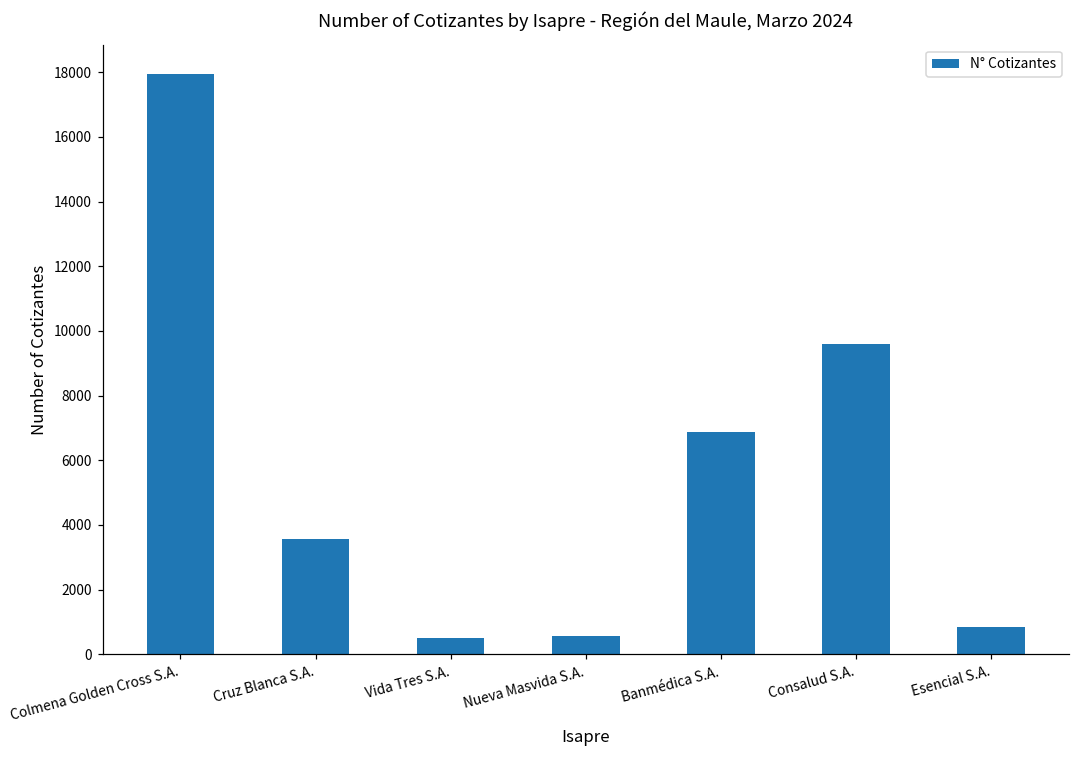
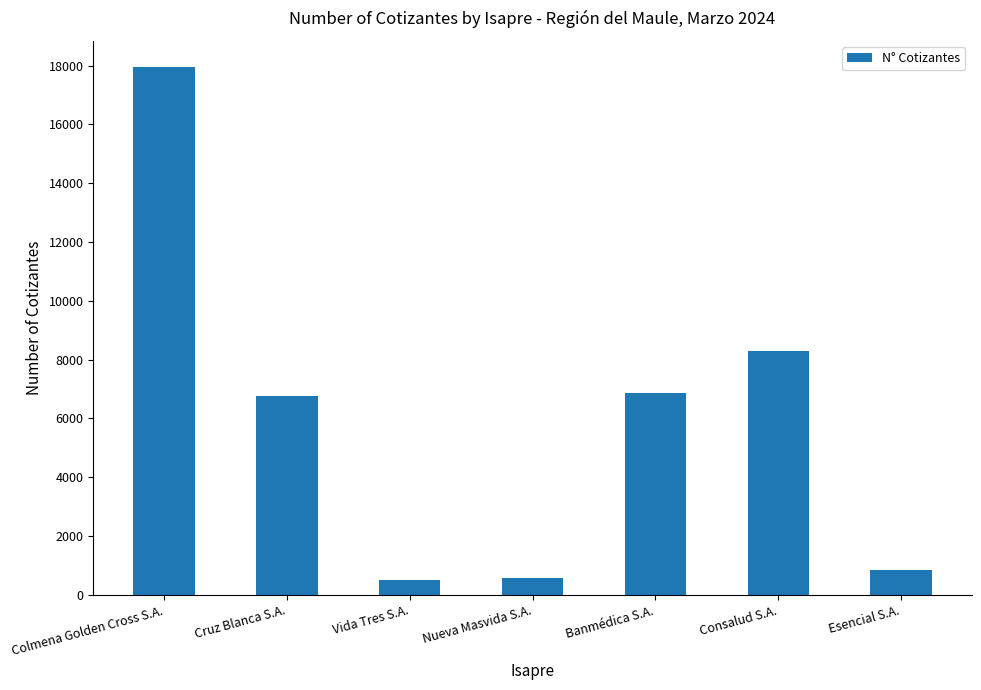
Cruz Blanca S.A.: 3600 -> 6800
Consalud S.A.: 9600 -> 8300
